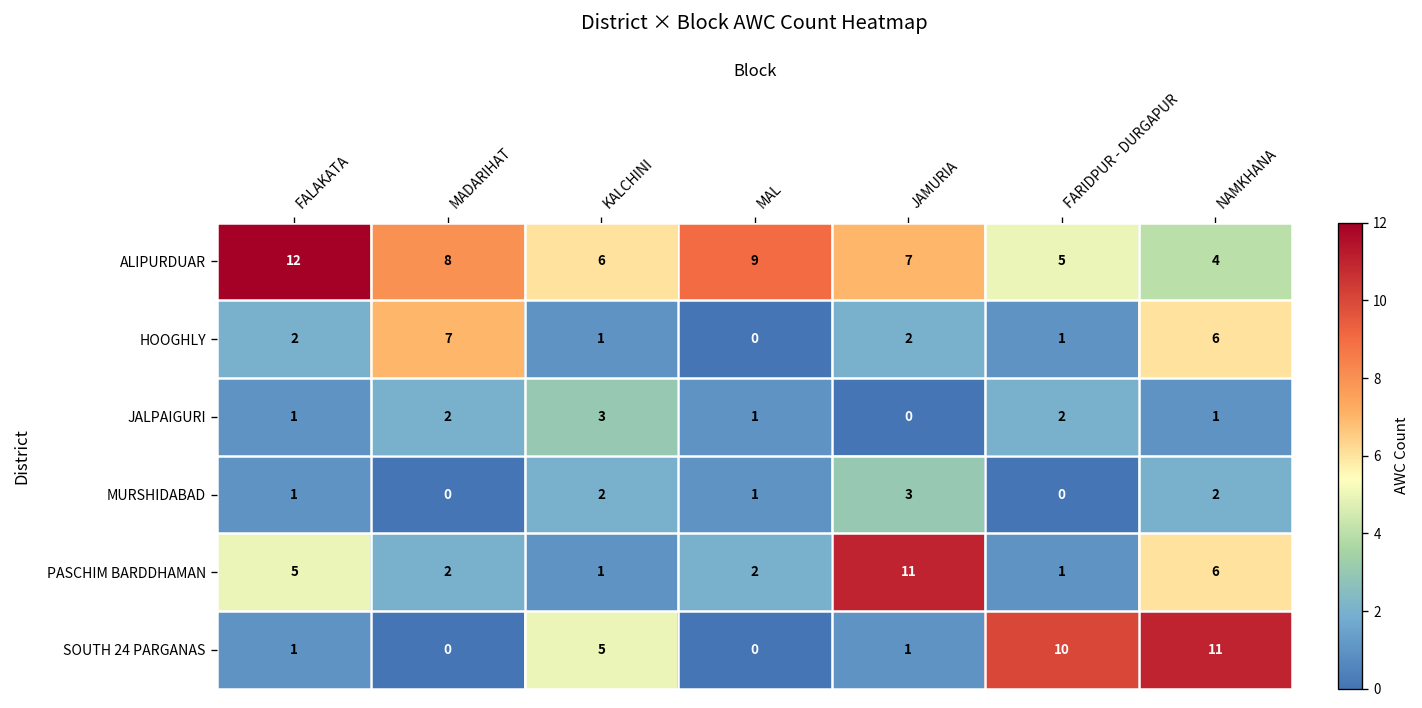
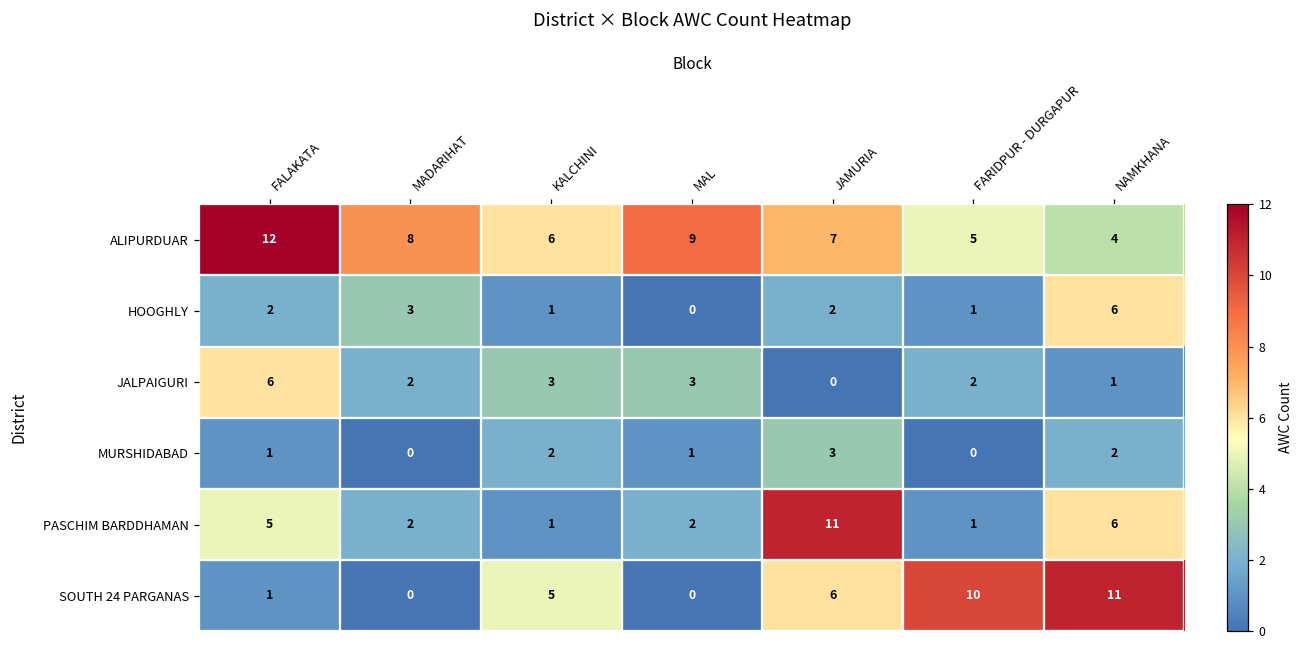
HOOGHLY, MADARIHAT: 7 -> 3
JALPAIGURI, FALAKATA: 1 -> 6
JALPAIGURI, MAL: 1 -> 3
SOUTH 24 PARGANAS, JAMURIA: 1 -> 6
